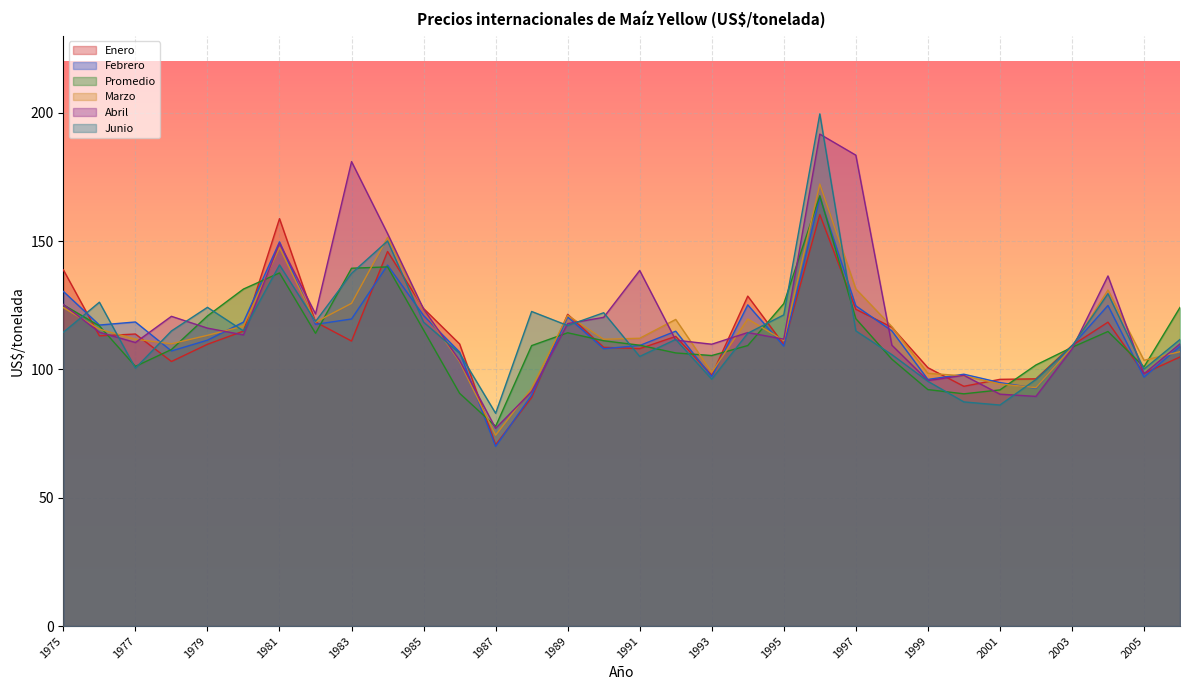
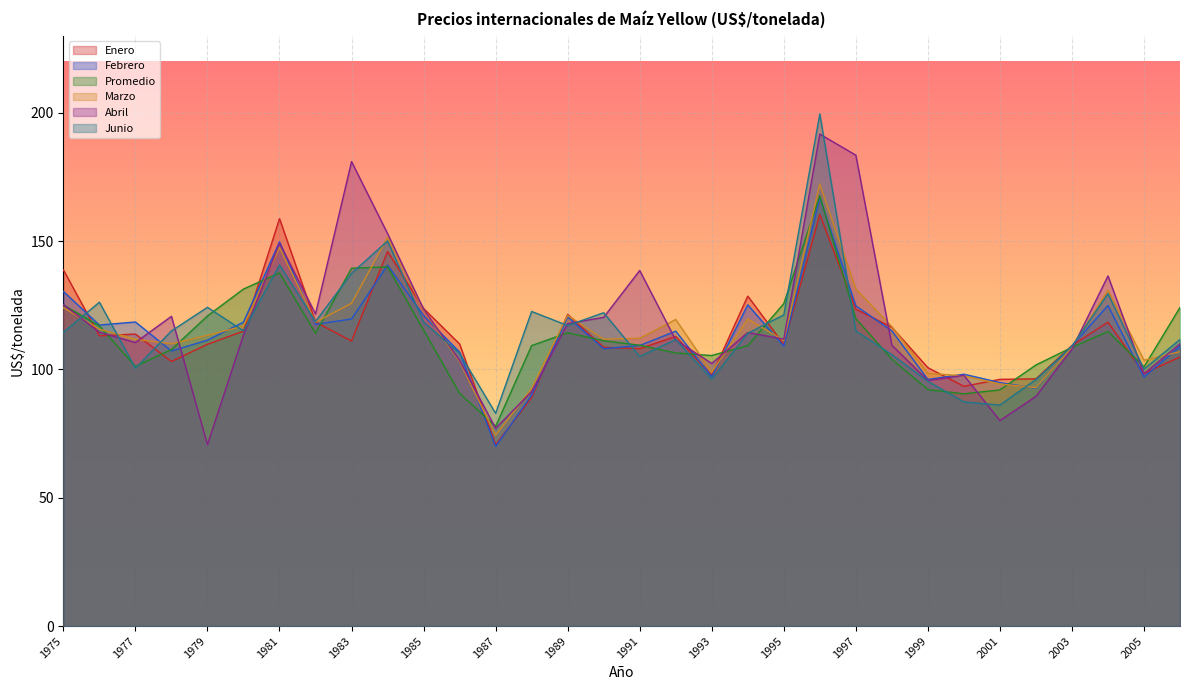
Abril, 1979: 116 -> 71
Abril, 1993: 110 -> 102
Abril, 2001: 90 -> 80
